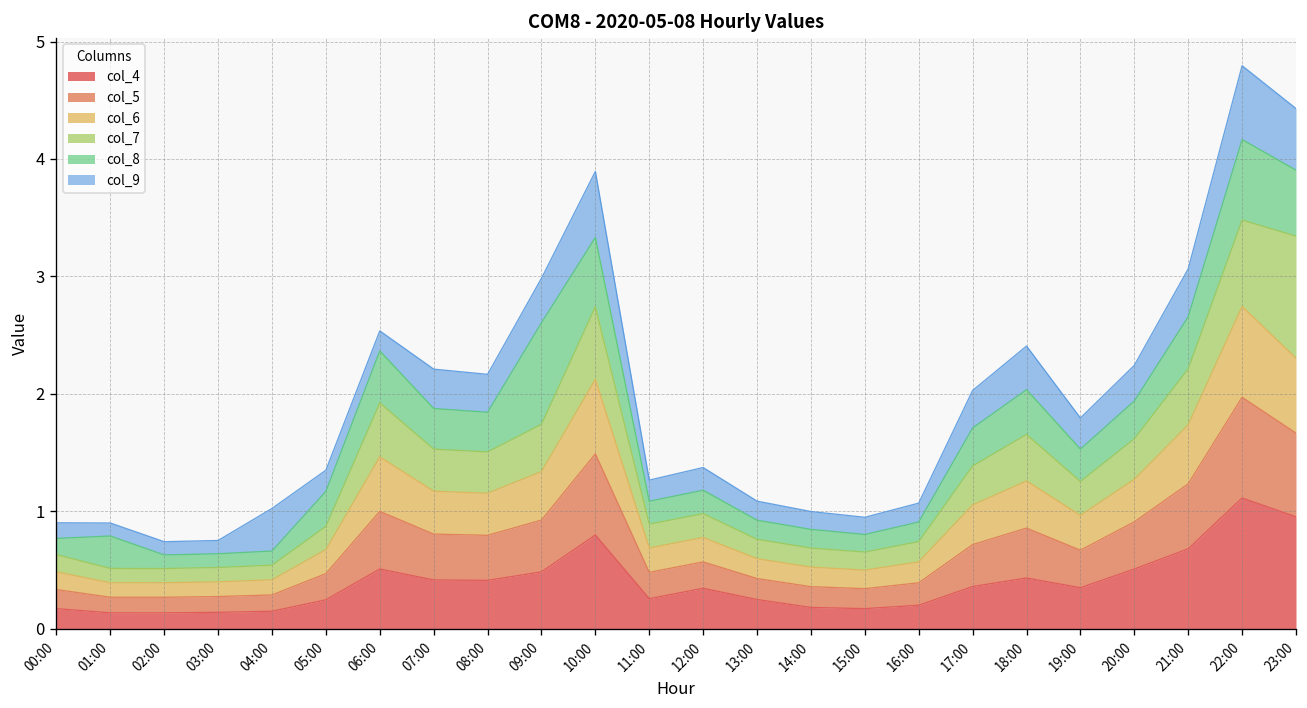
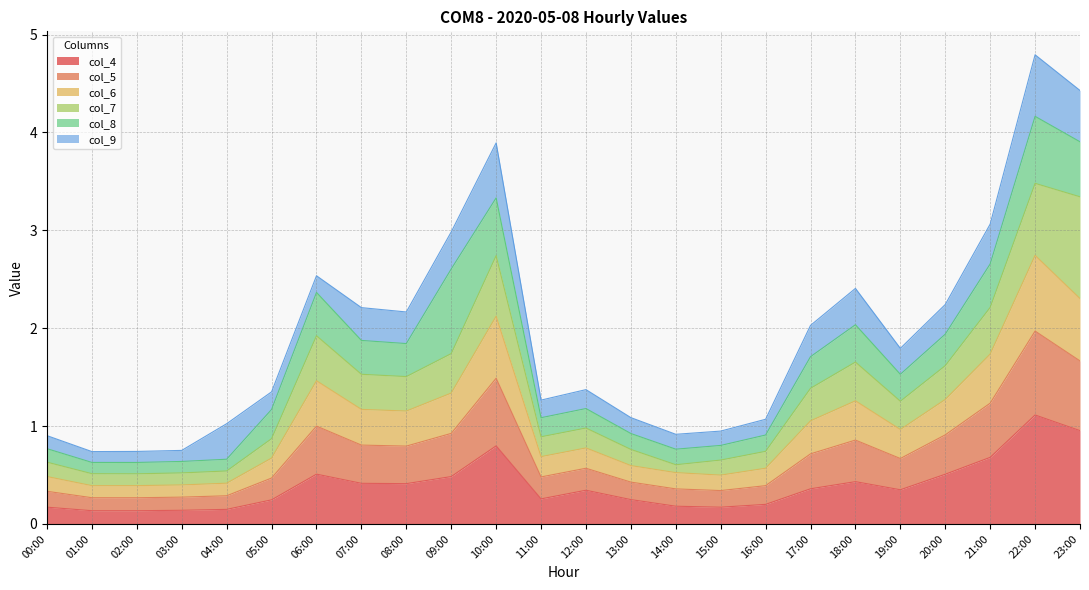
col_8, 01:00: 0.3 -> 0.1
col_7, 14:00: 0.2 -> 0.1
